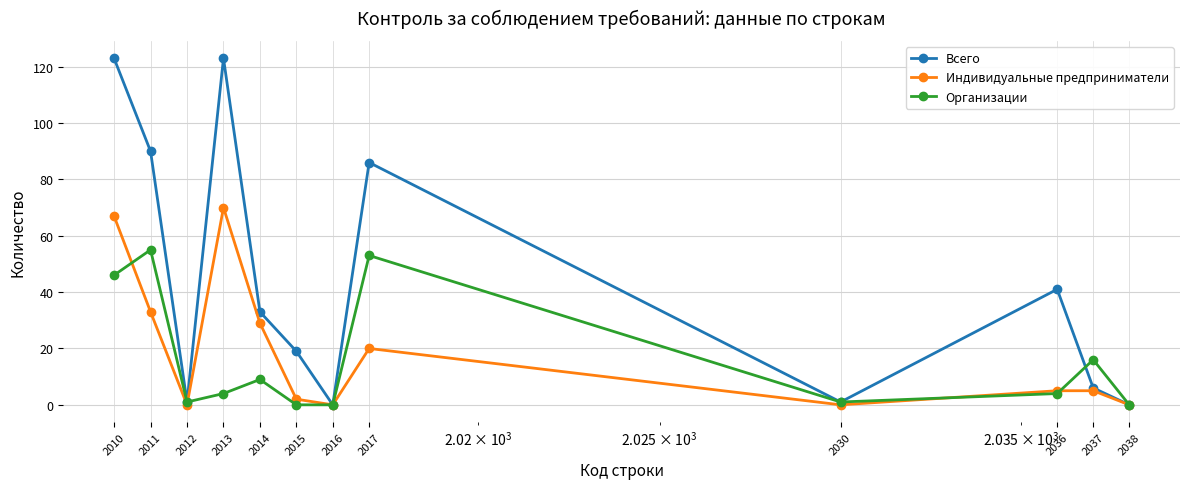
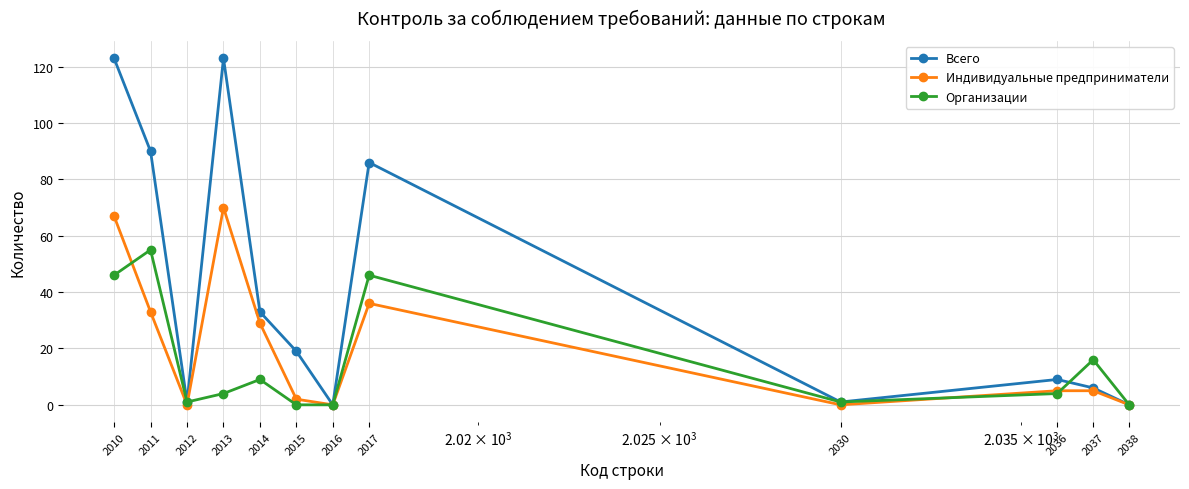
Индивидуальные предприниматели, 2017: 20 -> 36
Организации, 2017: 53 -> 46
Всего, 2036: 41 -> 9
